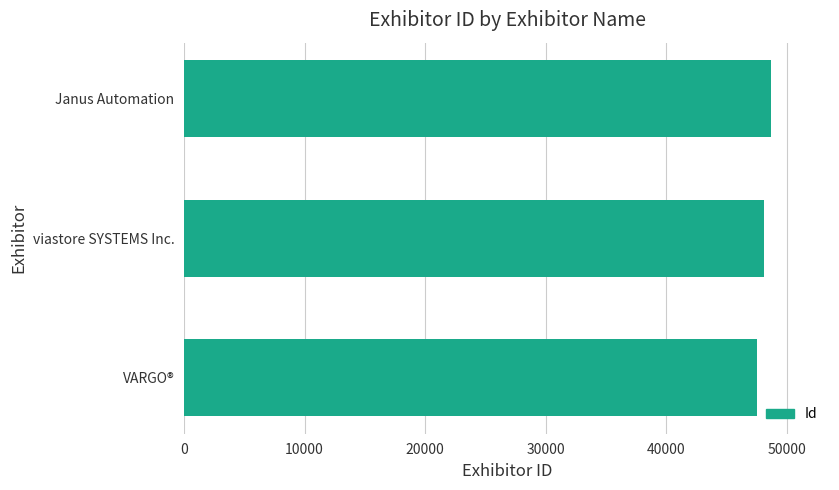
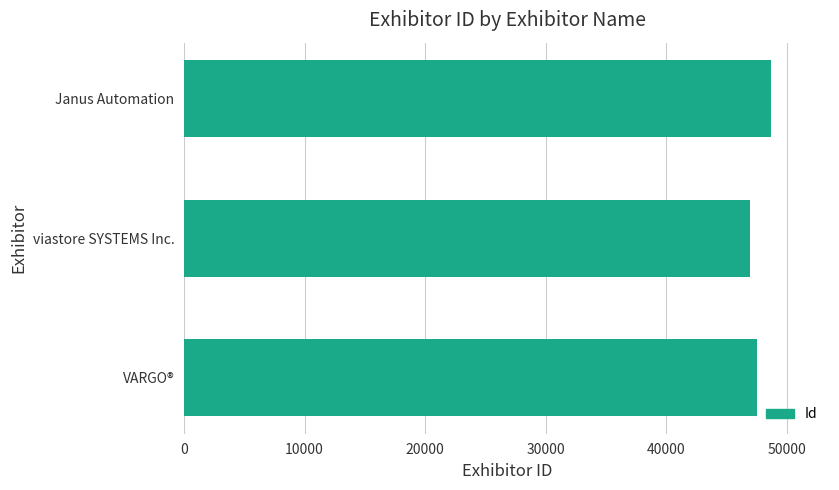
viastore SYSTEMS Inc.: 48100 -> 46900
